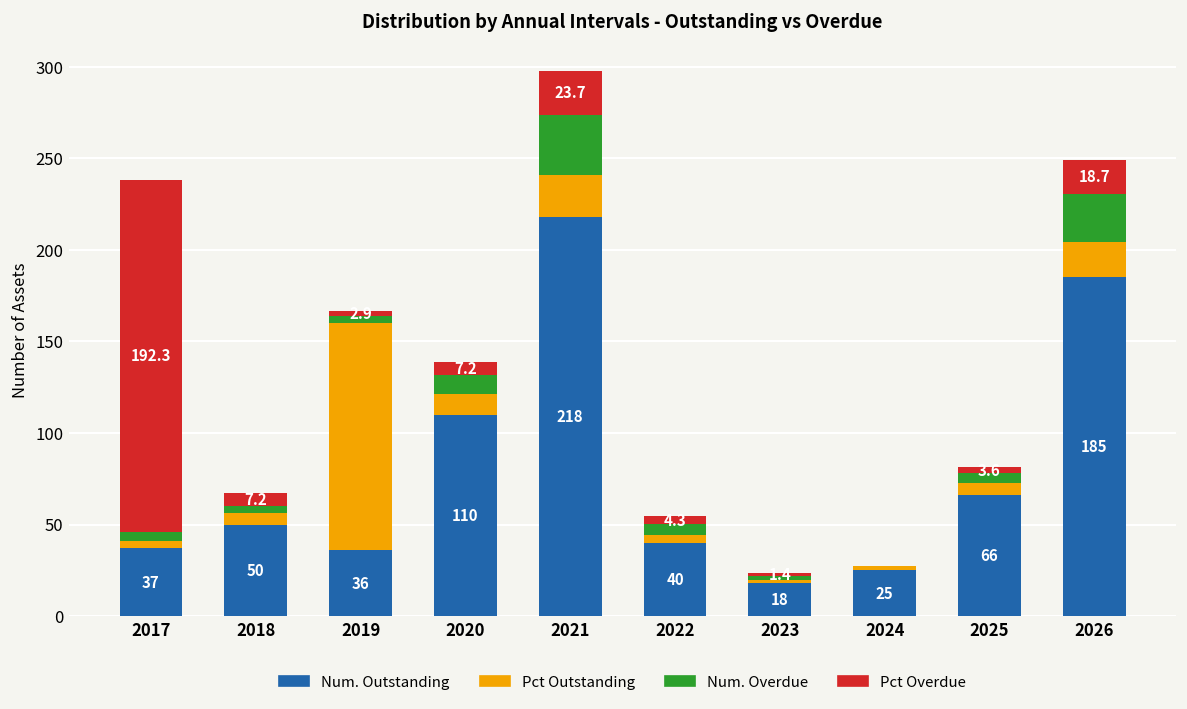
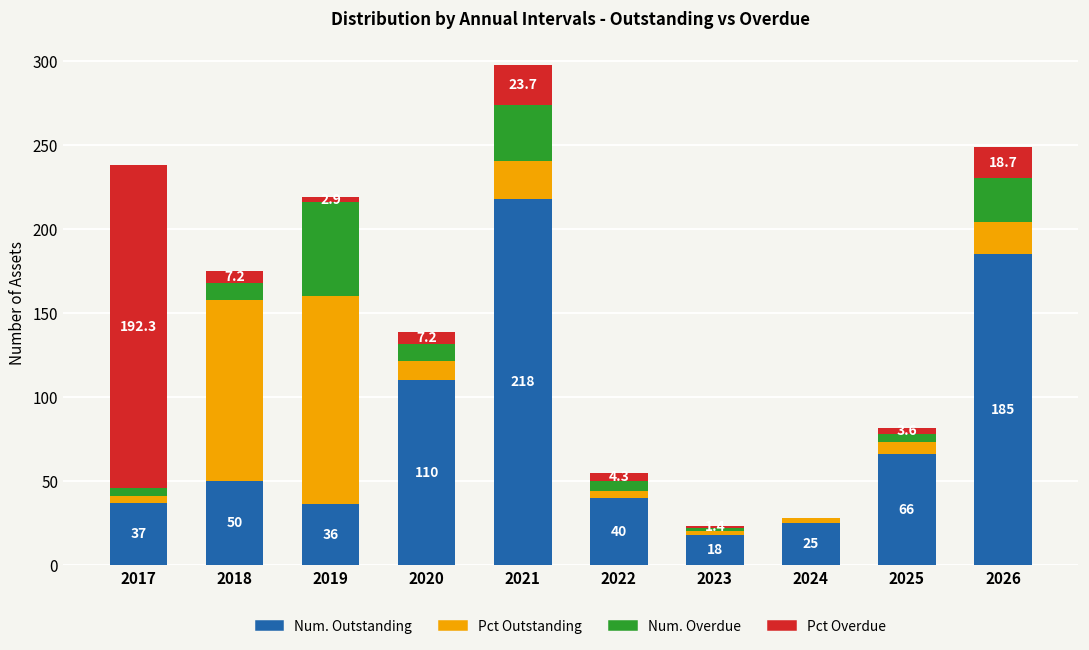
Pct Outstanding, 2018: 6 -> 108
Num. Overdue, 2018: 4 -> 10
Num. Overdue, 2019: 4 -> 56
